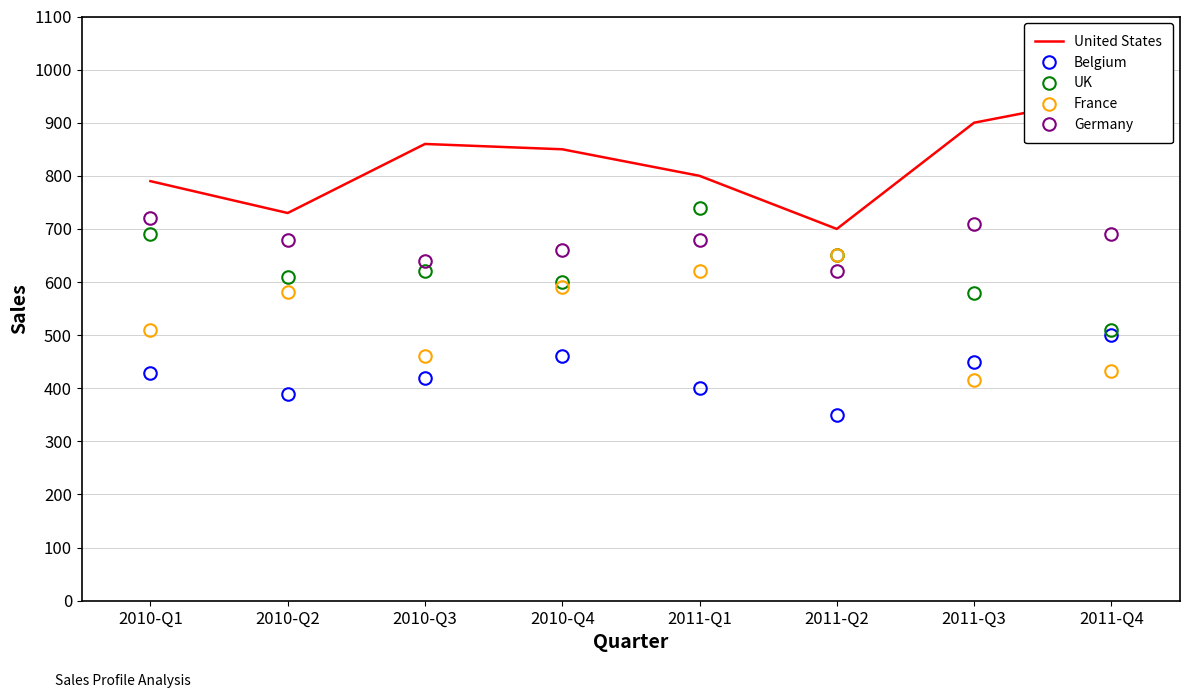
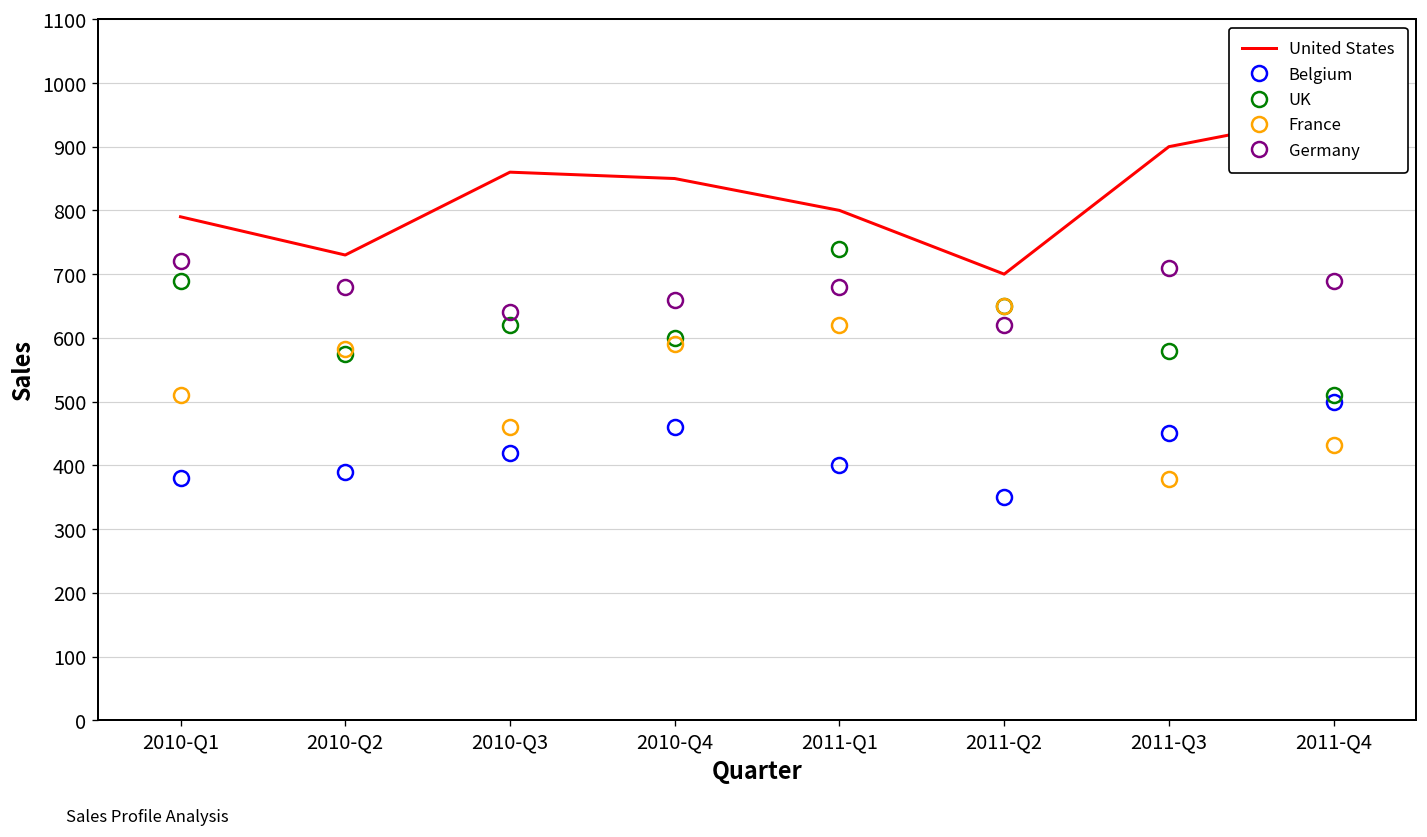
Belgium, 2010-Q1: 430 -> 380
UK, 2010-Q2: 610 -> 570
France, 2011-Q3: 420 -> 380
